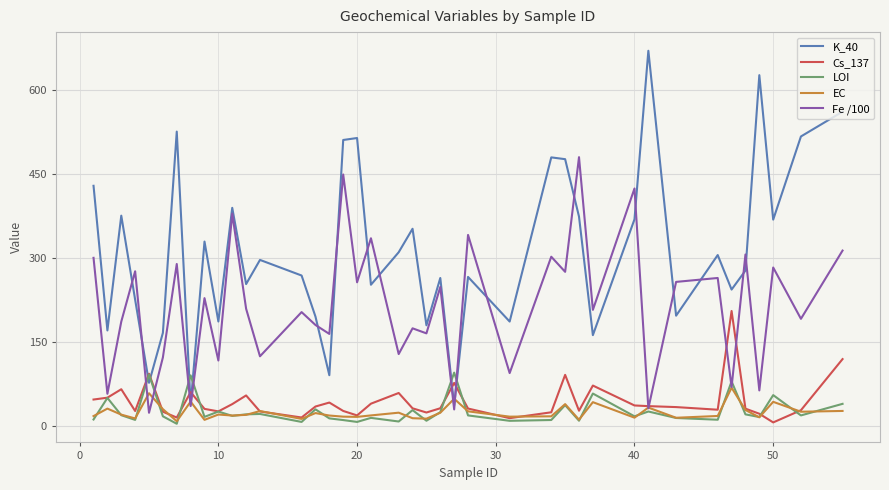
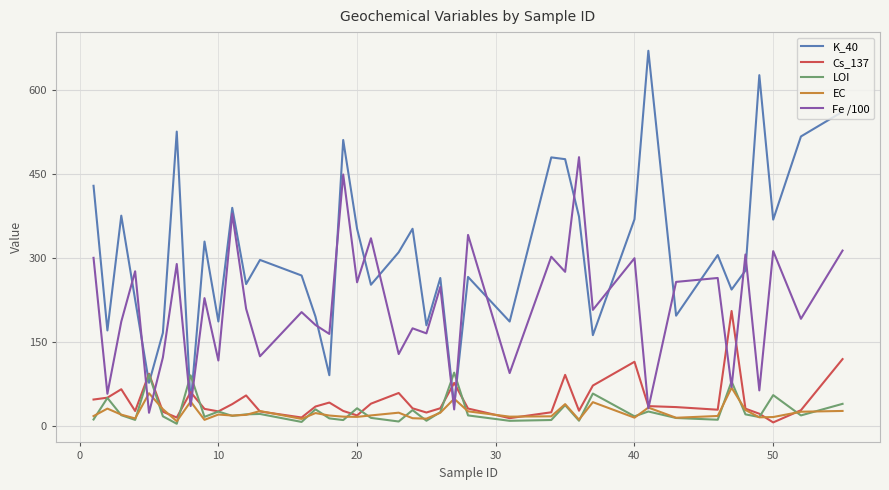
K_40, 20: 510 -> 350
LOI, 20: 10 -> 30
Cs_137, 40: 40 -> 110
Fe /100, 40: 420 -> 300
EC, 50: 40 -> 20
Fe /100, 50: 280 -> 310
